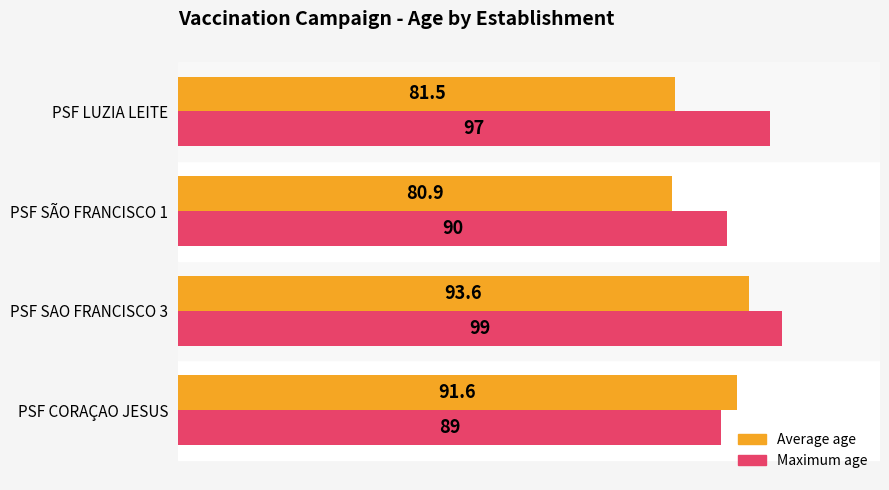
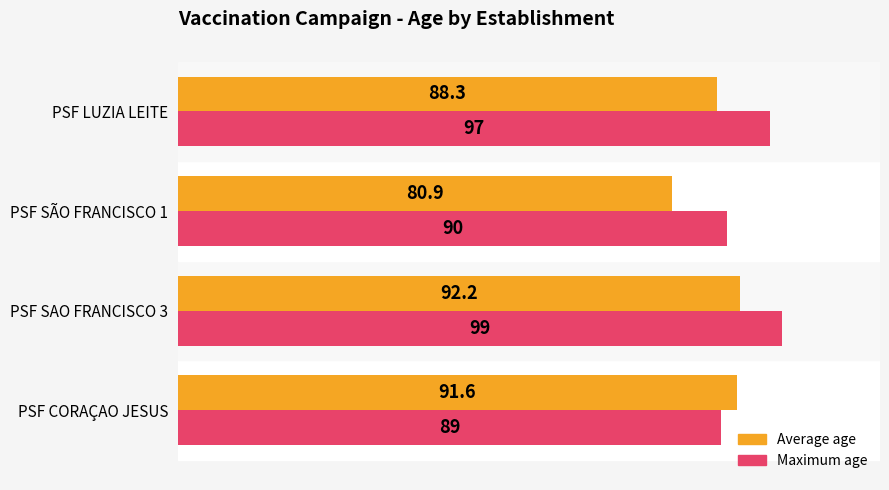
Average age, PSF LUZIA LEITE: 81.5 -> 88.3
Average age, PSF SAO FRANCISCO 3: 93.6 -> 92.2
